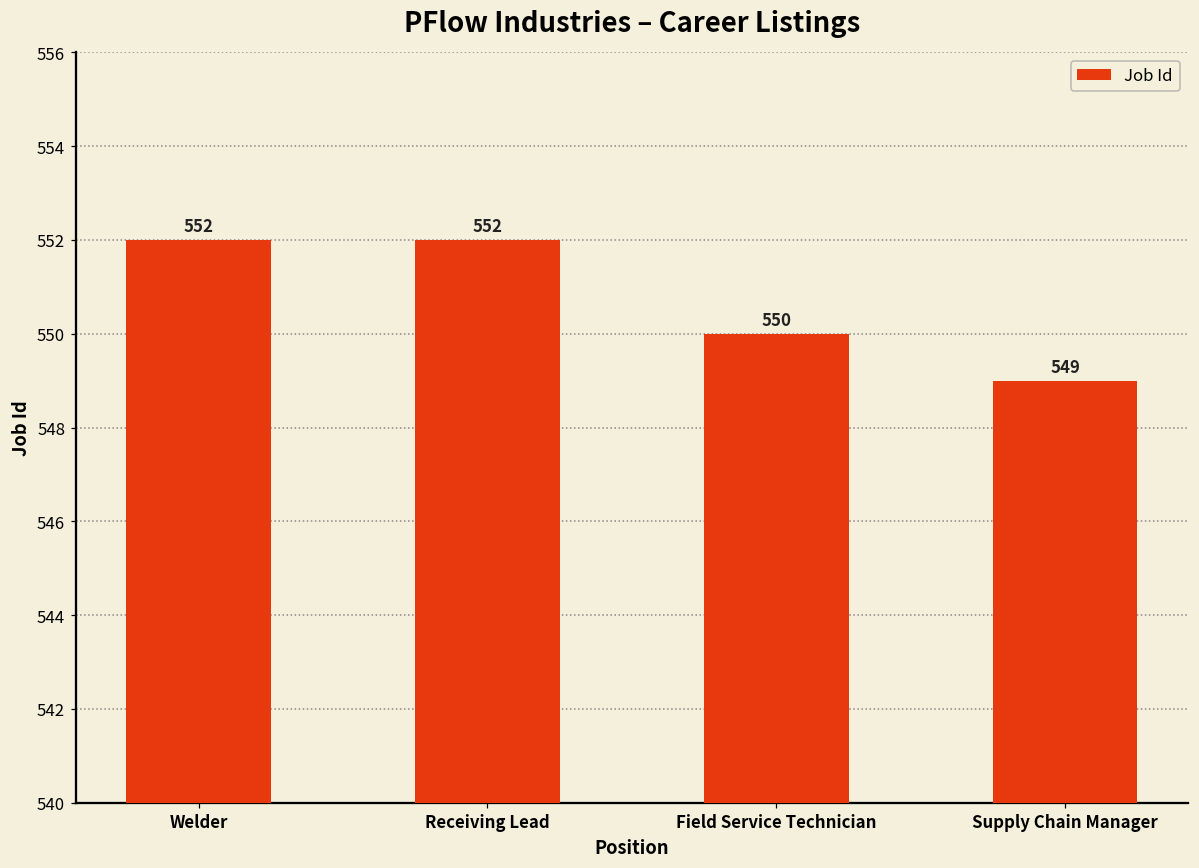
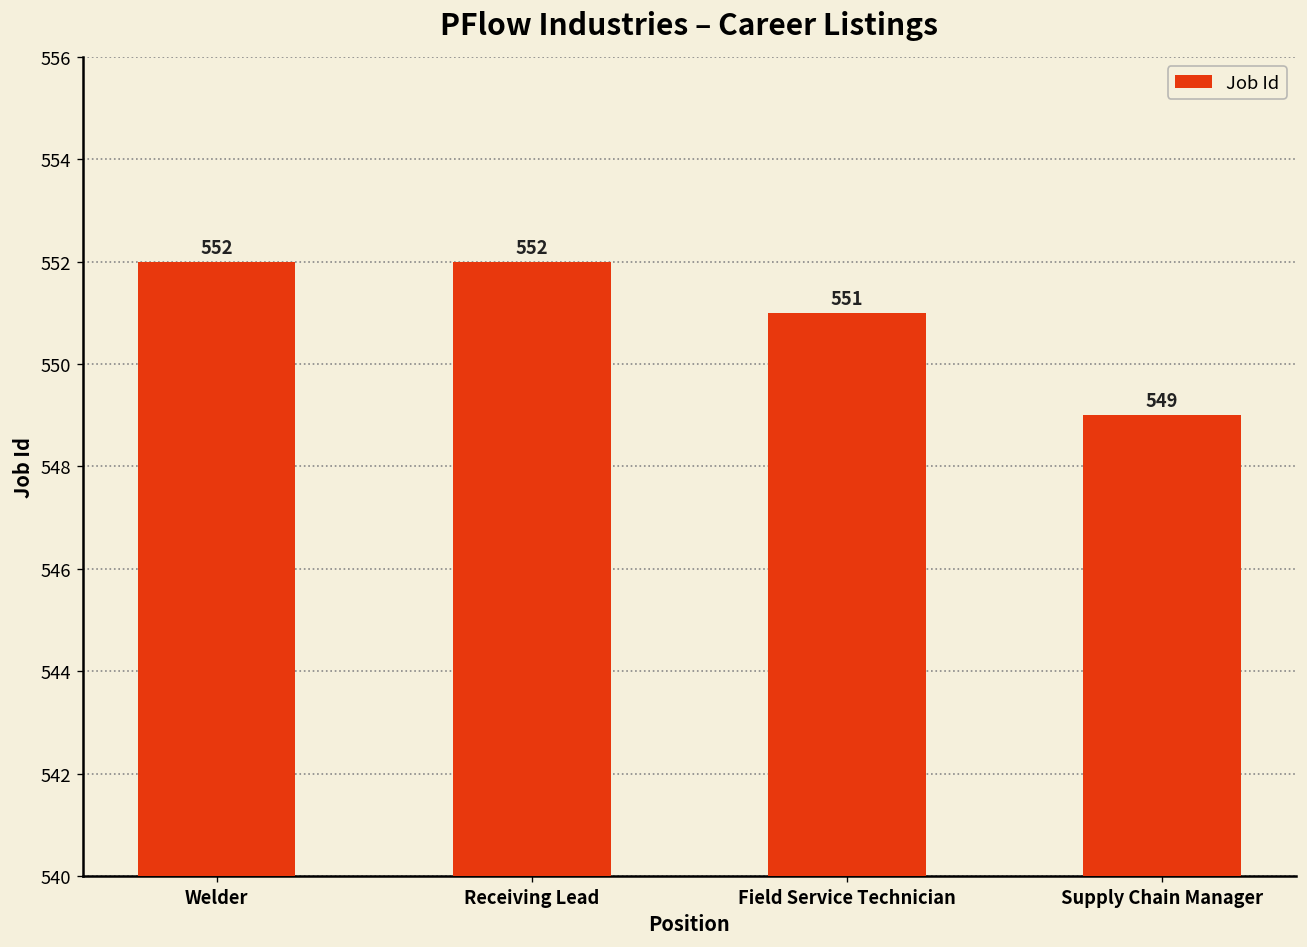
Field Service Technician: 550 -> 551
